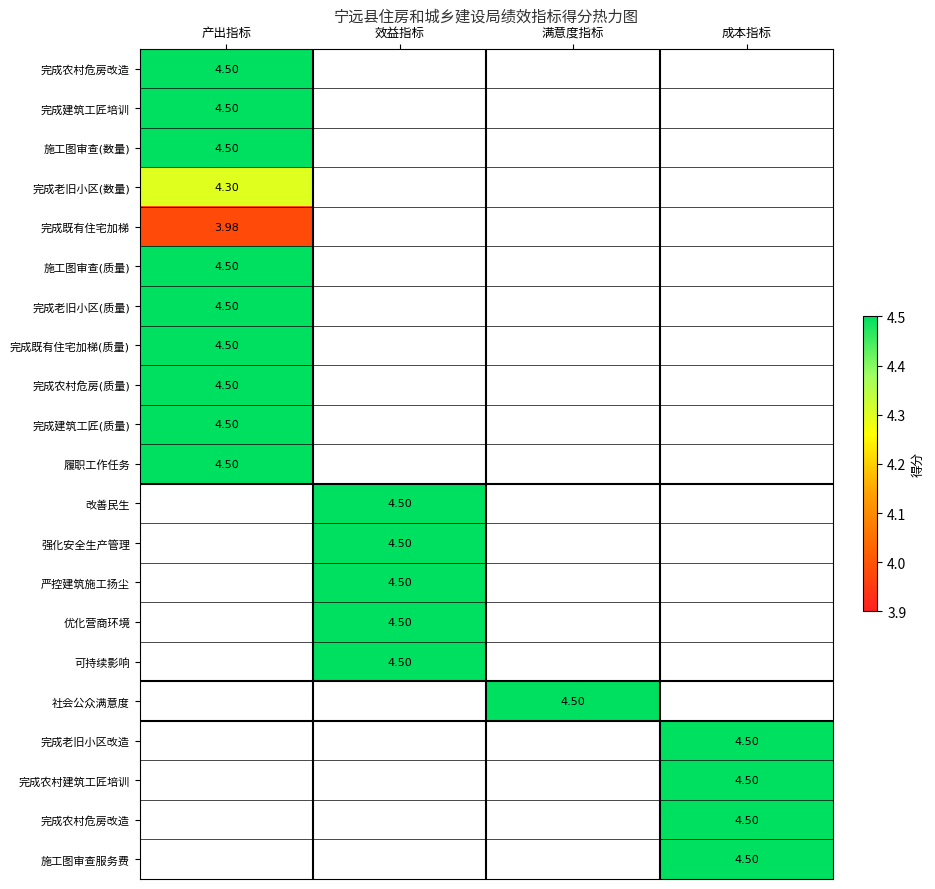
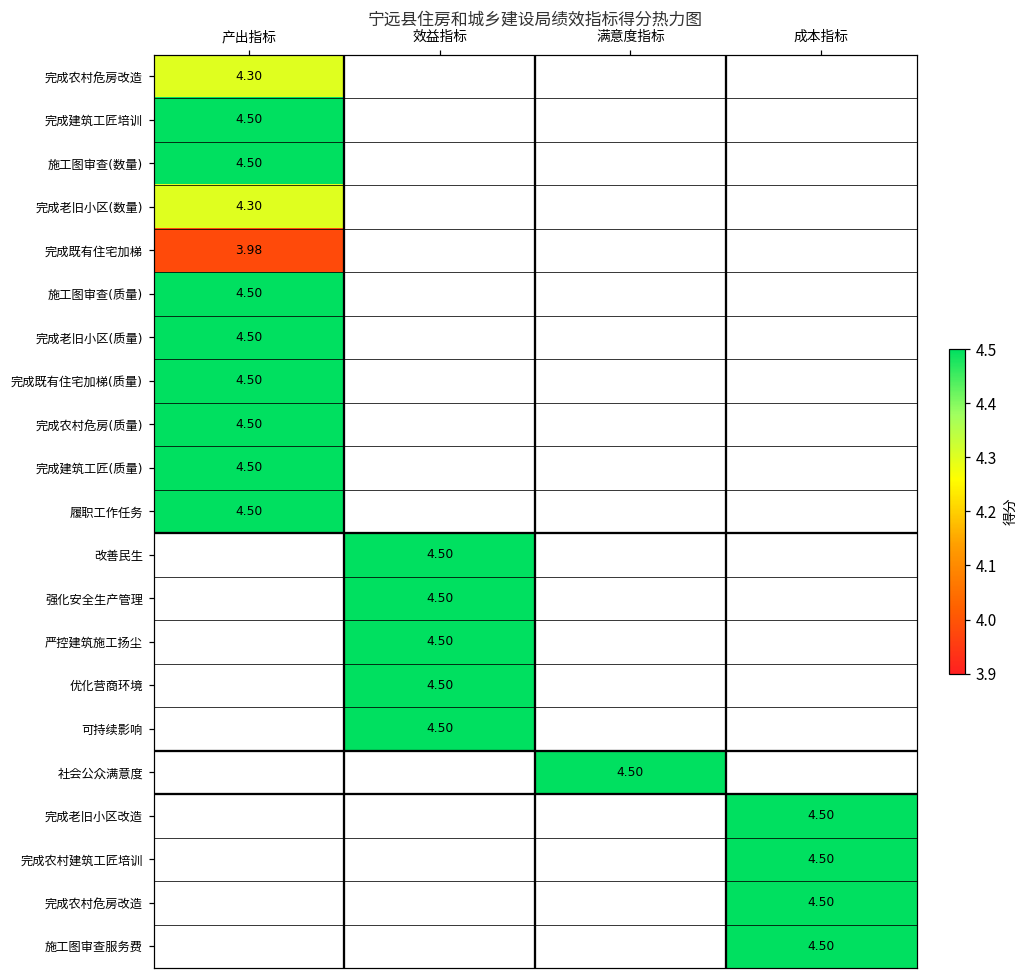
完成农村危房改造, 产出指标: 4.50 -> 4.30
